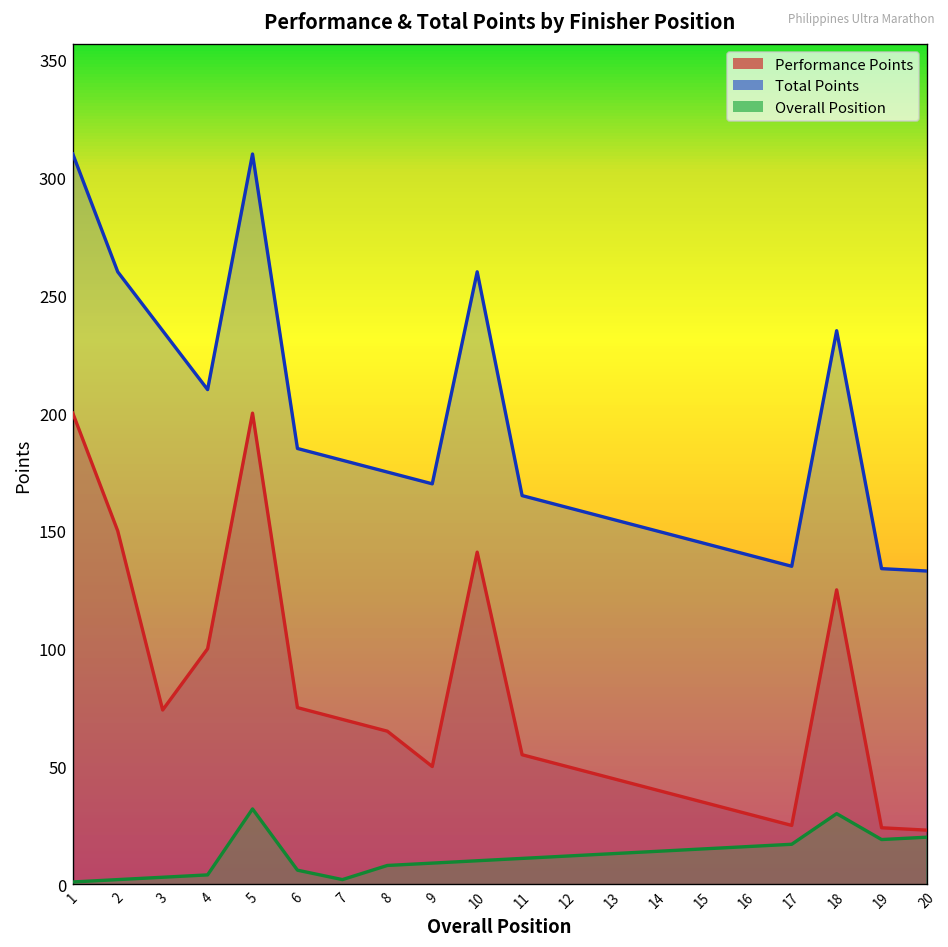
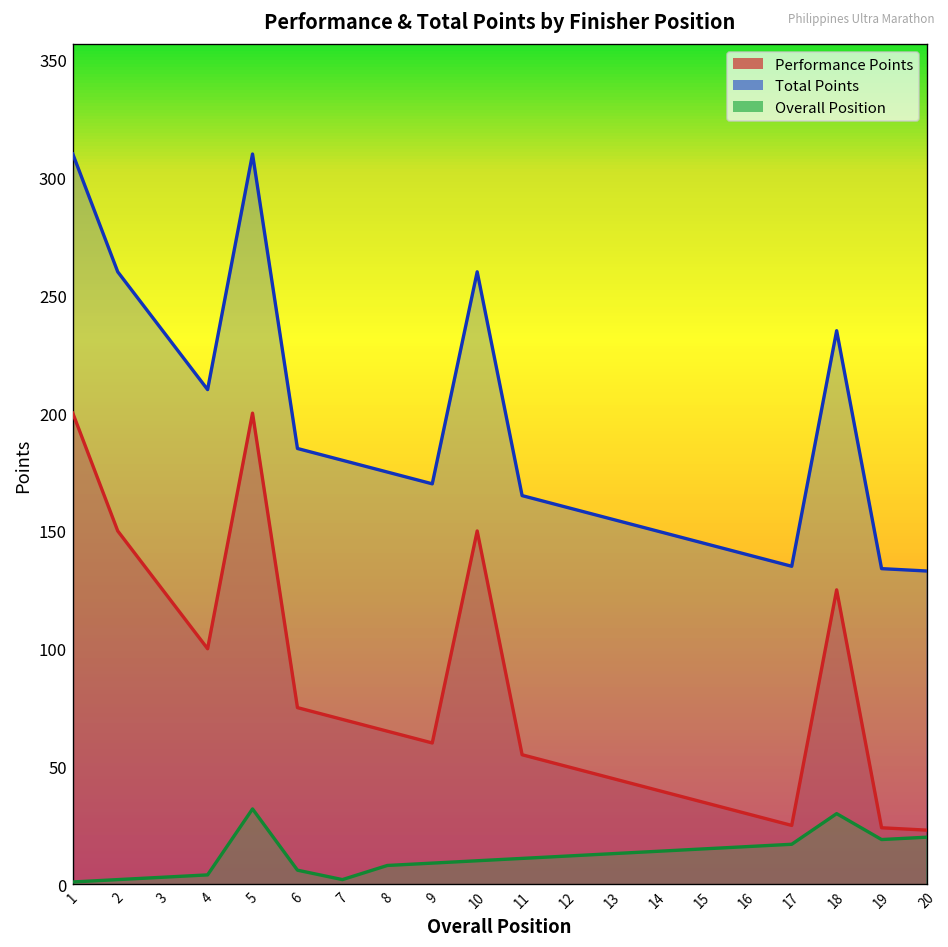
Performance Points, 3: 74 -> 125
Performance Points, 9: 50 -> 60
Performance Points, 10: 141 -> 150
